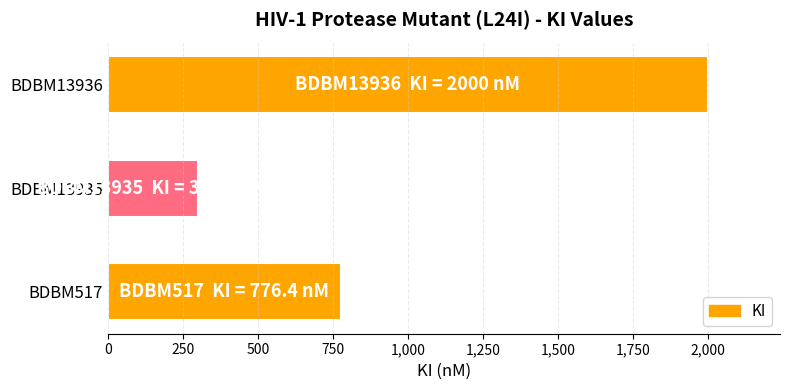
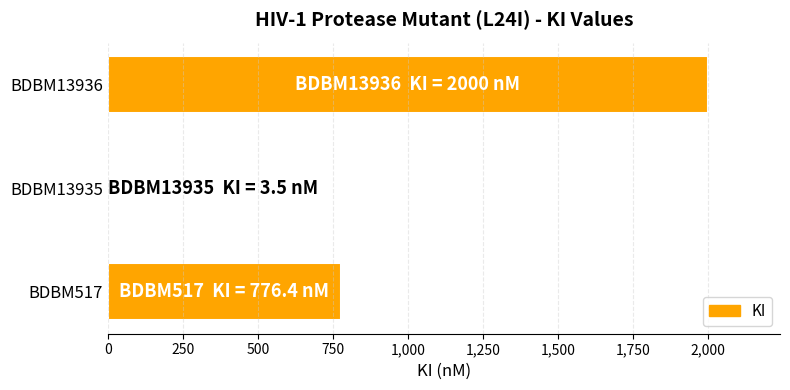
BDBM13935: 300 -> 0
